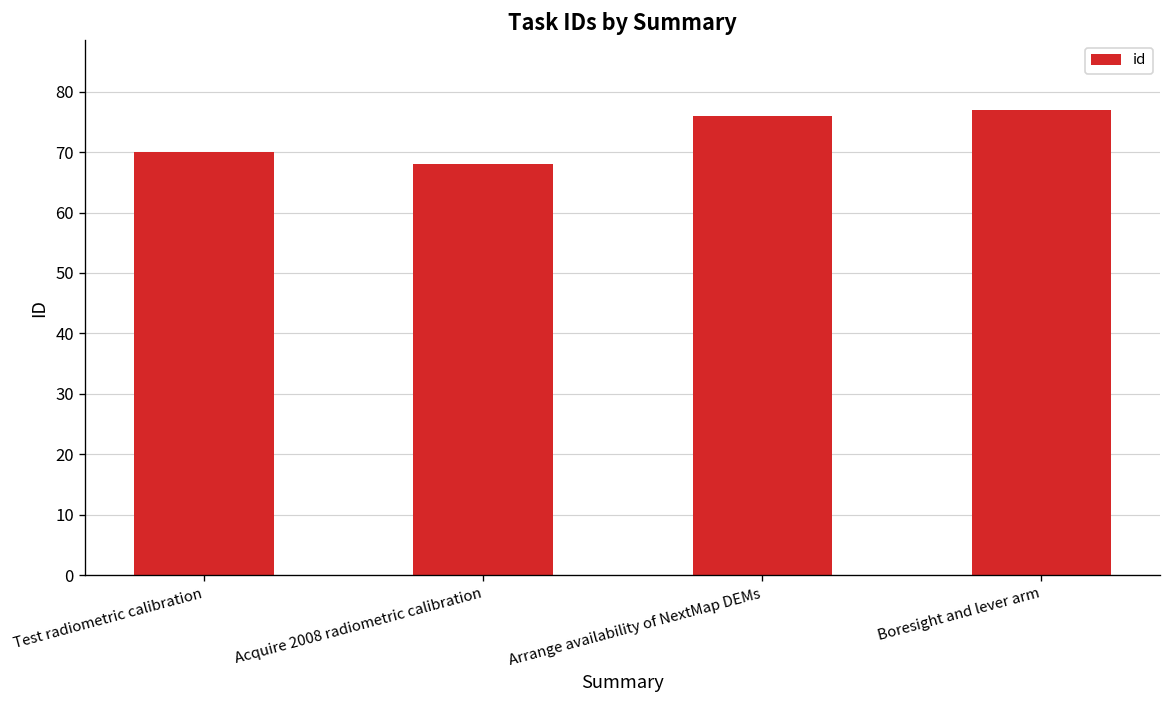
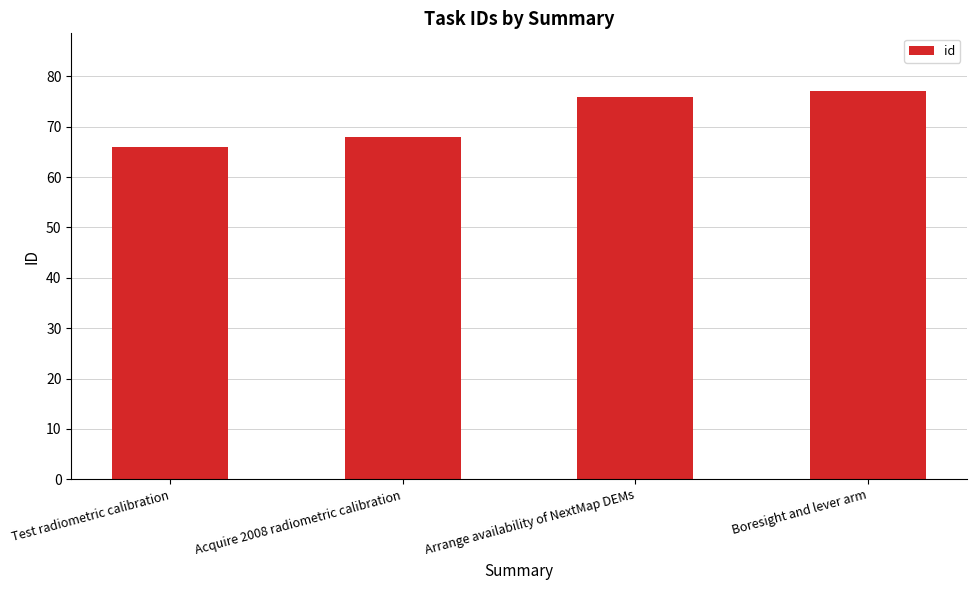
Test radiometric calibration: 70 -> 66
